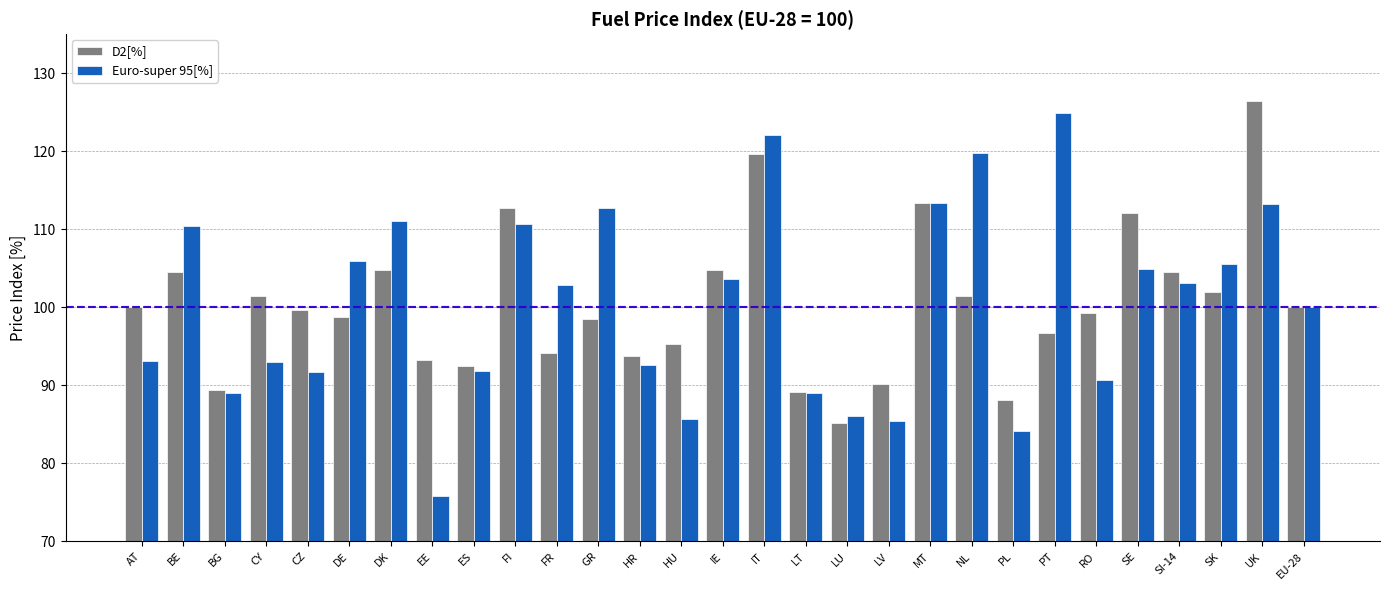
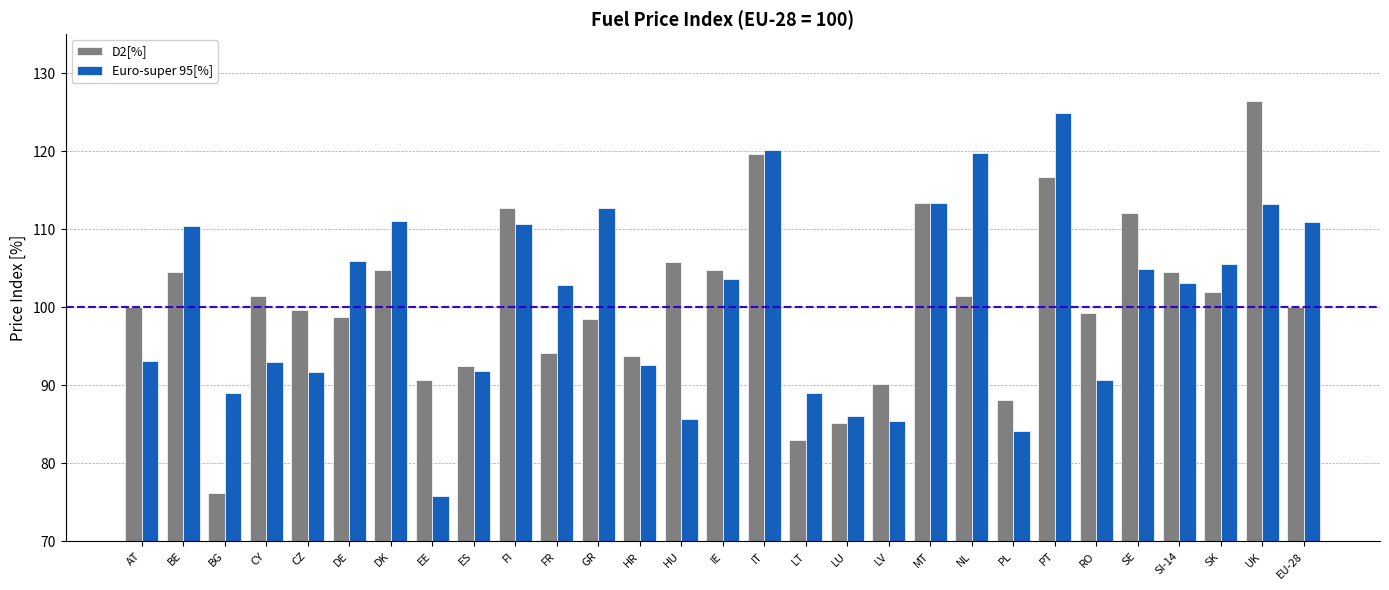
D2[%], BG: 89 -> 76
D2[%], EE: 93 -> 91
D2[%], HU: 95 -> 106
Euro-super 95[%], IT: 122 -> 120
D2[%], LT: 89 -> 83
D2[%], PT: 97 -> 117
Euro-super 95[%], EU-28: 100 -> 111
